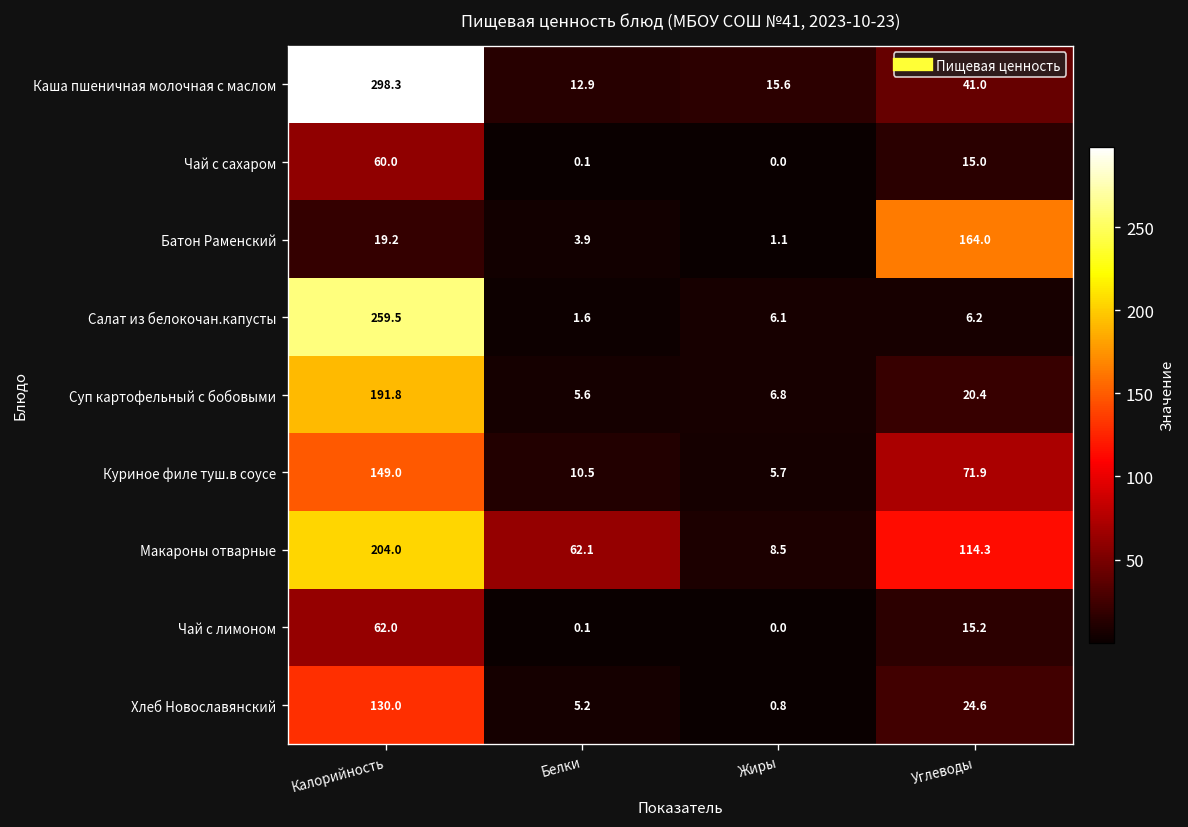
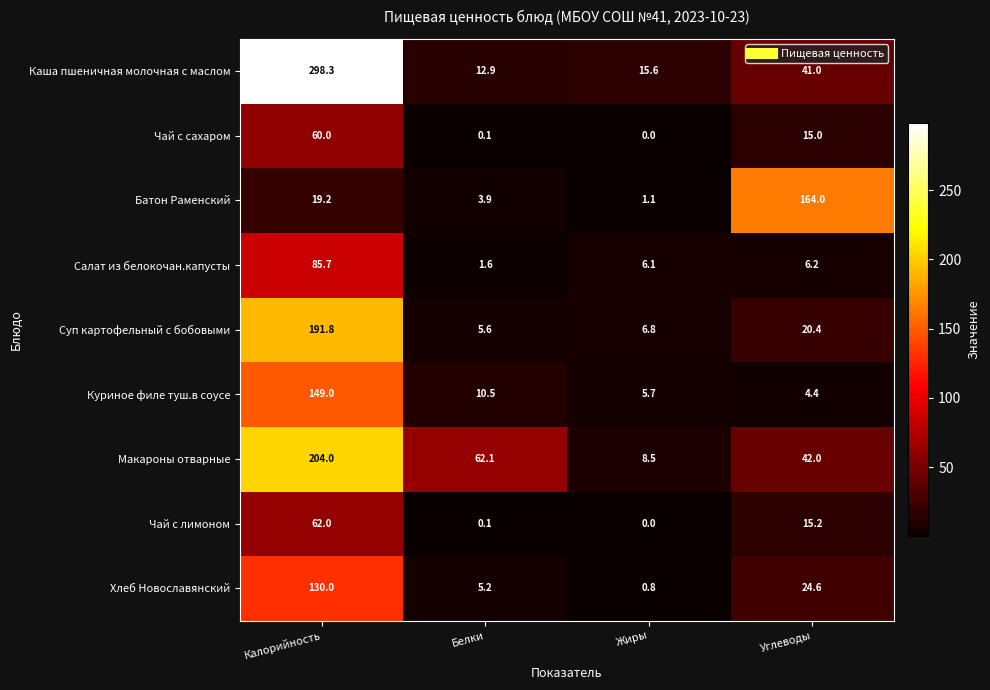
Салат из белокочан.капусты, Калорийность: 259.5 -> 85.7
Куриное филе туш.в соусе, Углеводы: 71.9 -> 4.4
Макароны отварные, Углеводы: 114.3 -> 42.0
